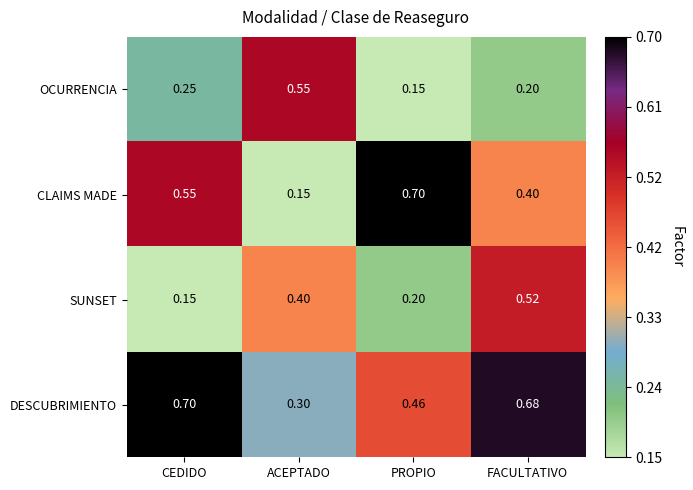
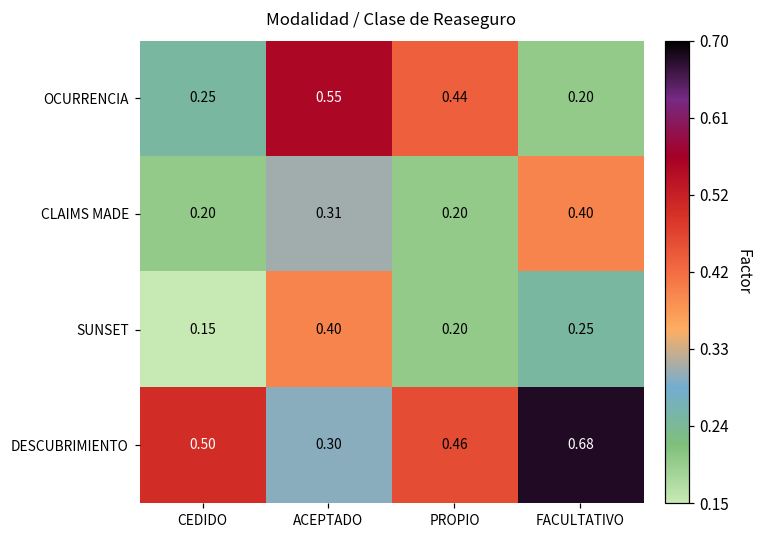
OCURRENCIA, PROPIO: 0.15 -> 0.44
CLAIMS MADE, CEDIDO: 0.55 -> 0.20
CLAIMS MADE, ACEPTADO: 0.15 -> 0.31
CLAIMS MADE, PROPIO: 0.70 -> 0.20
SUNSET, FACULTATIVO: 0.52 -> 0.25
DESCUBRIMIENTO, CEDIDO: 0.70 -> 0.50
